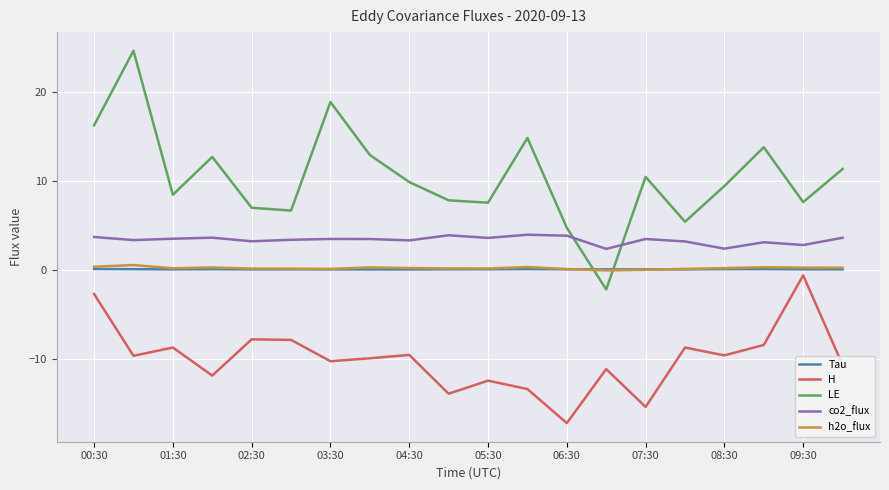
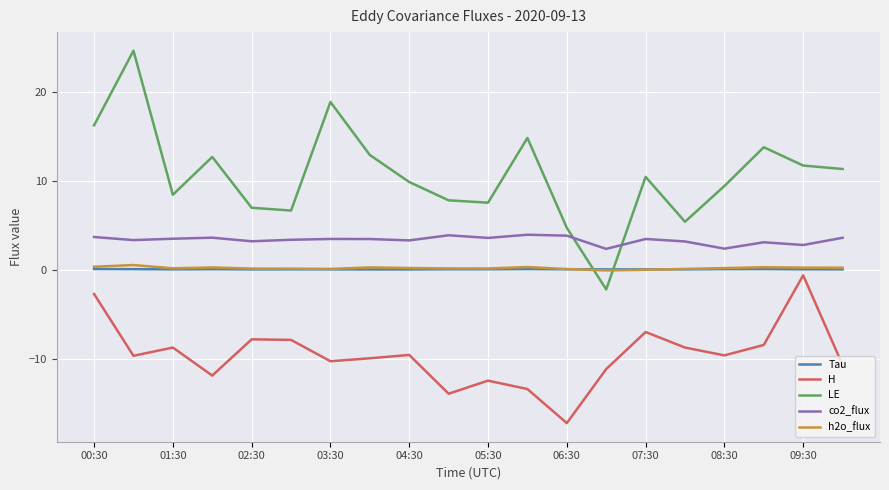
H, 07:30: -15 -> -7
LE, 09:30: 8 -> 12
